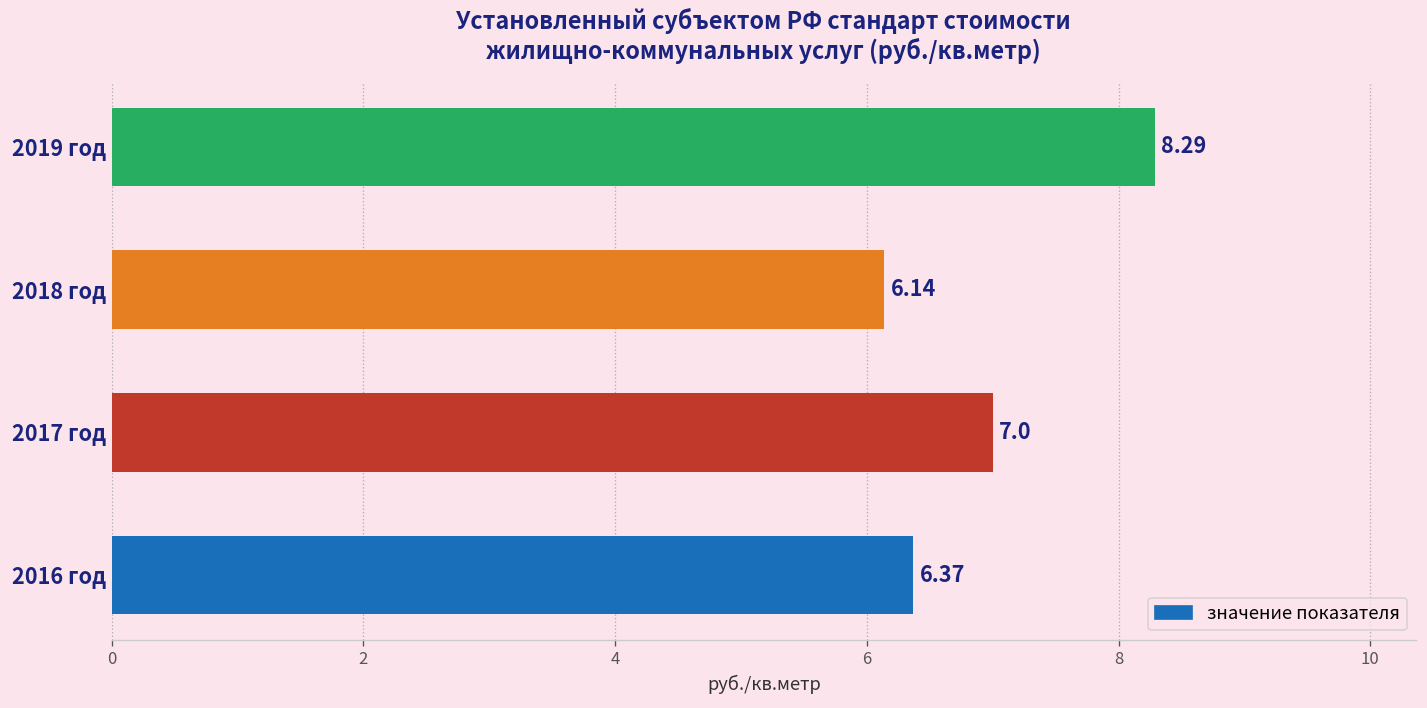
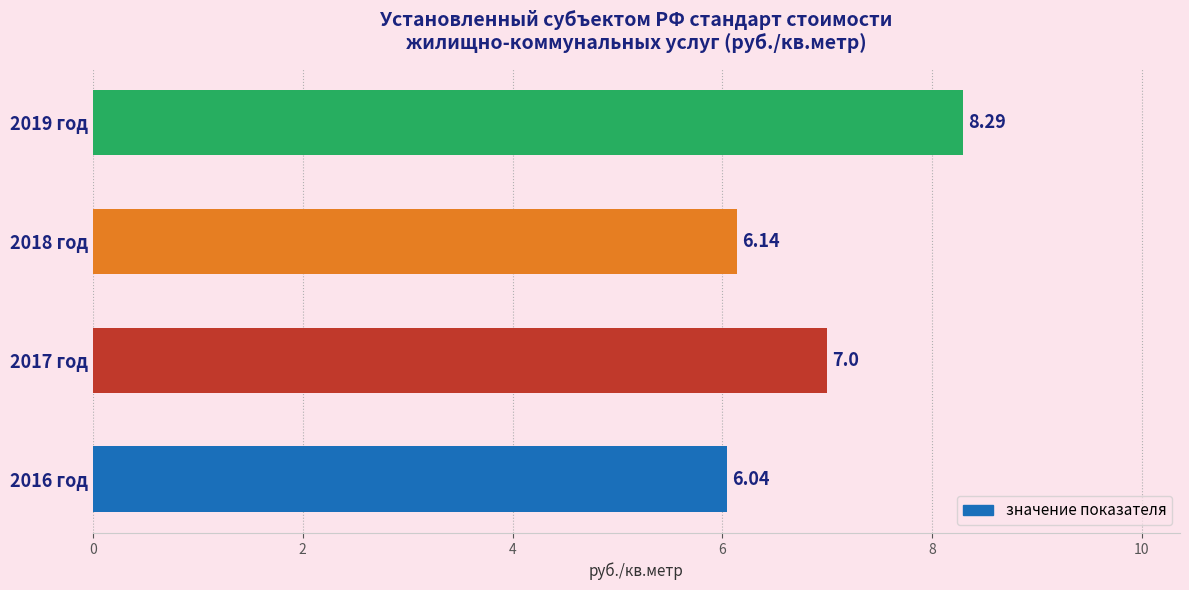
2016 год: 6.37 -> 6.04
